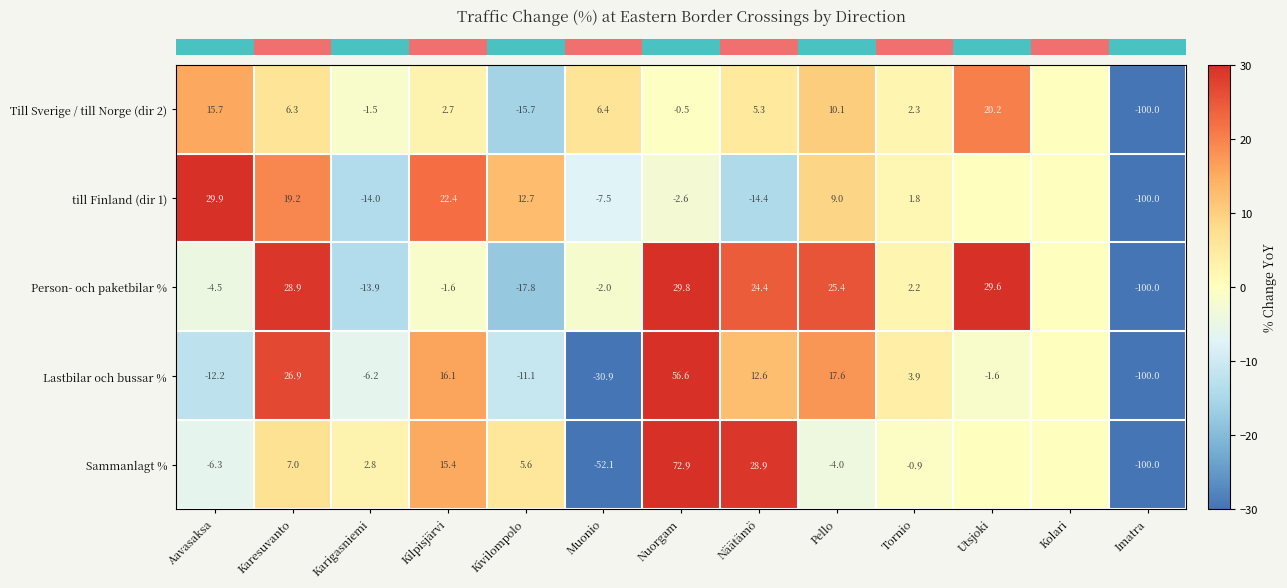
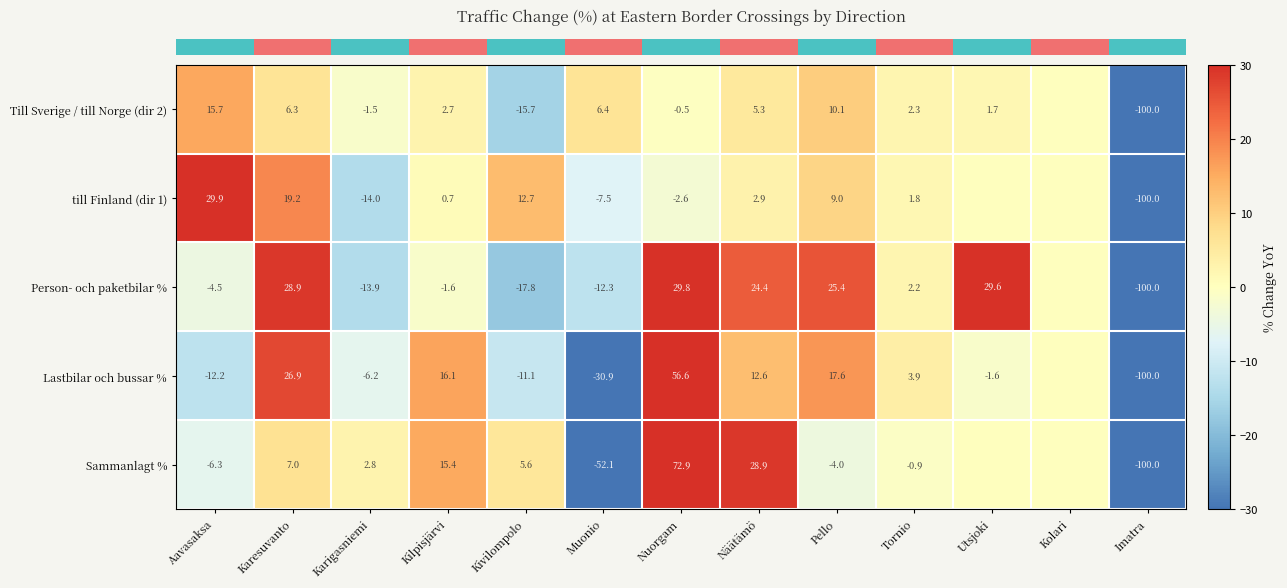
Till Sverige / till Norge (dir 2), Utsjoki: 20.2 -> 1.7
till Finland (dir 1), Kilpisjärvi: 22.4 -> 0.7
till Finland (dir 1), Näätämö: -14.4 -> 2.9
Person- och paketbilar %, Muonio: -2.0 -> -12.3
